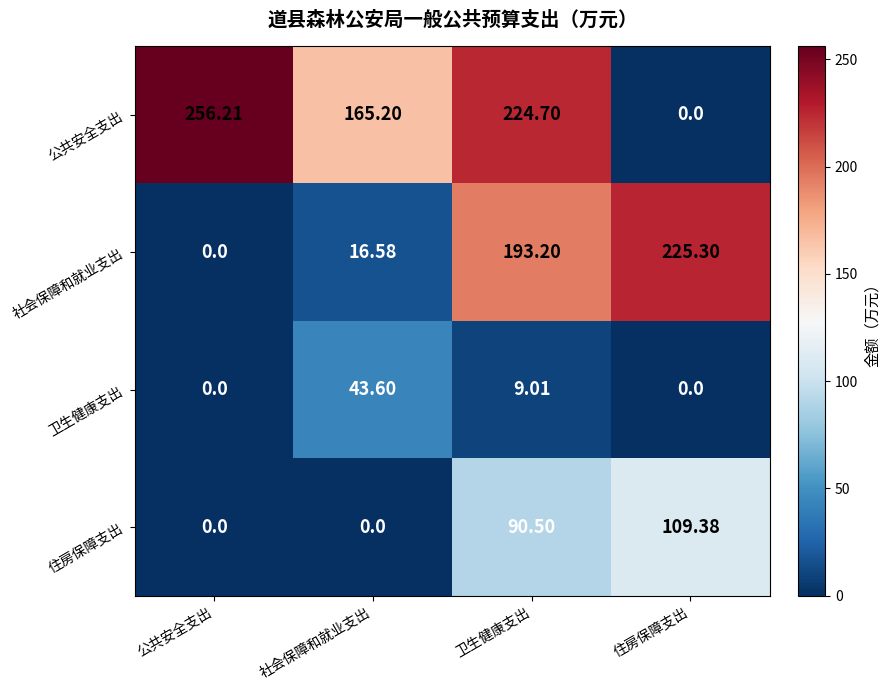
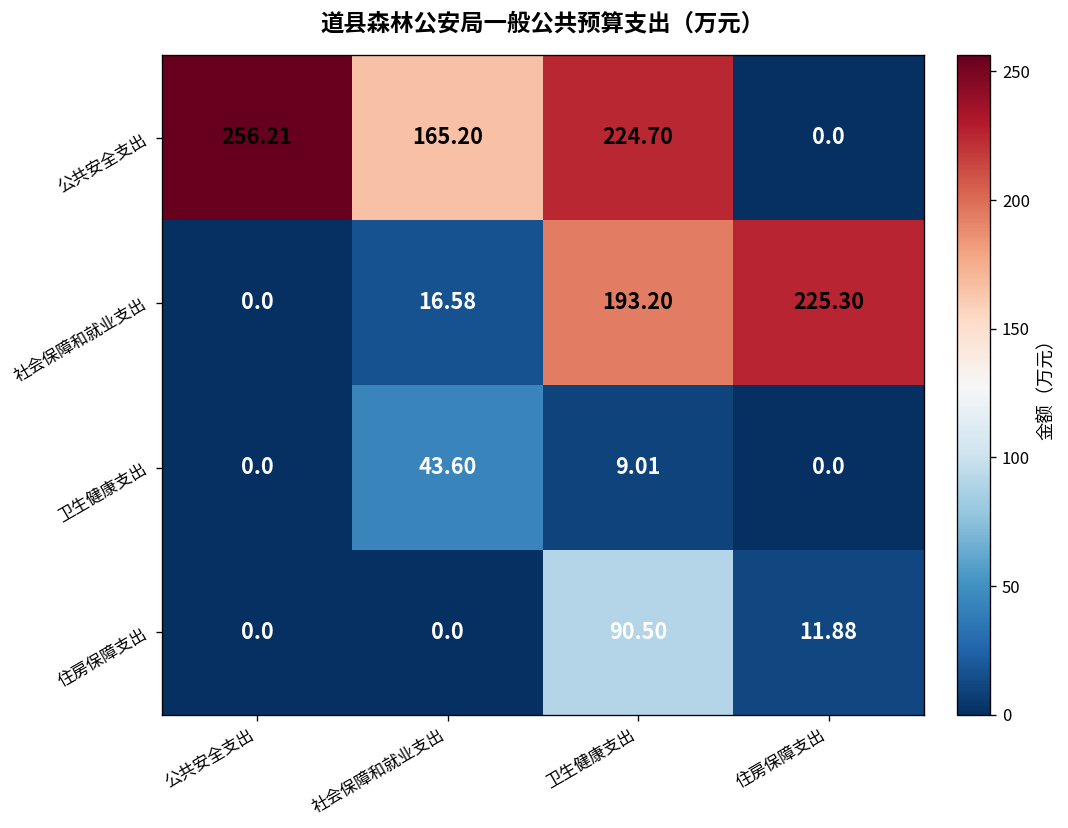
住房保障支出, 住房保障支出: 109.38 -> 11.88
